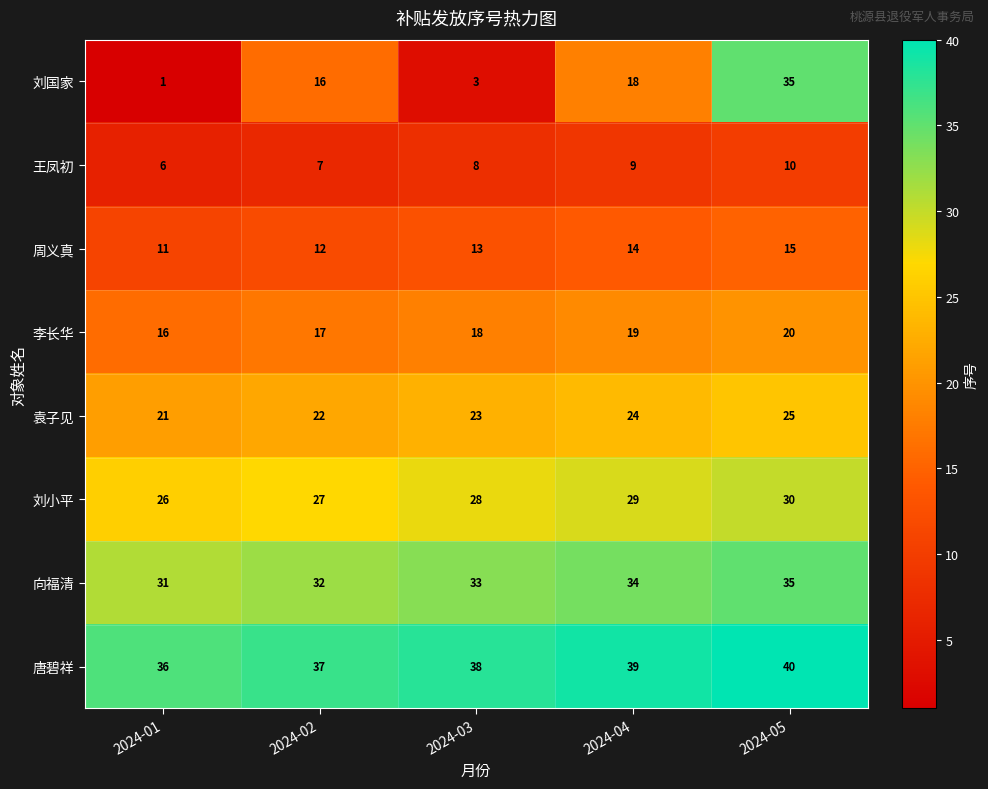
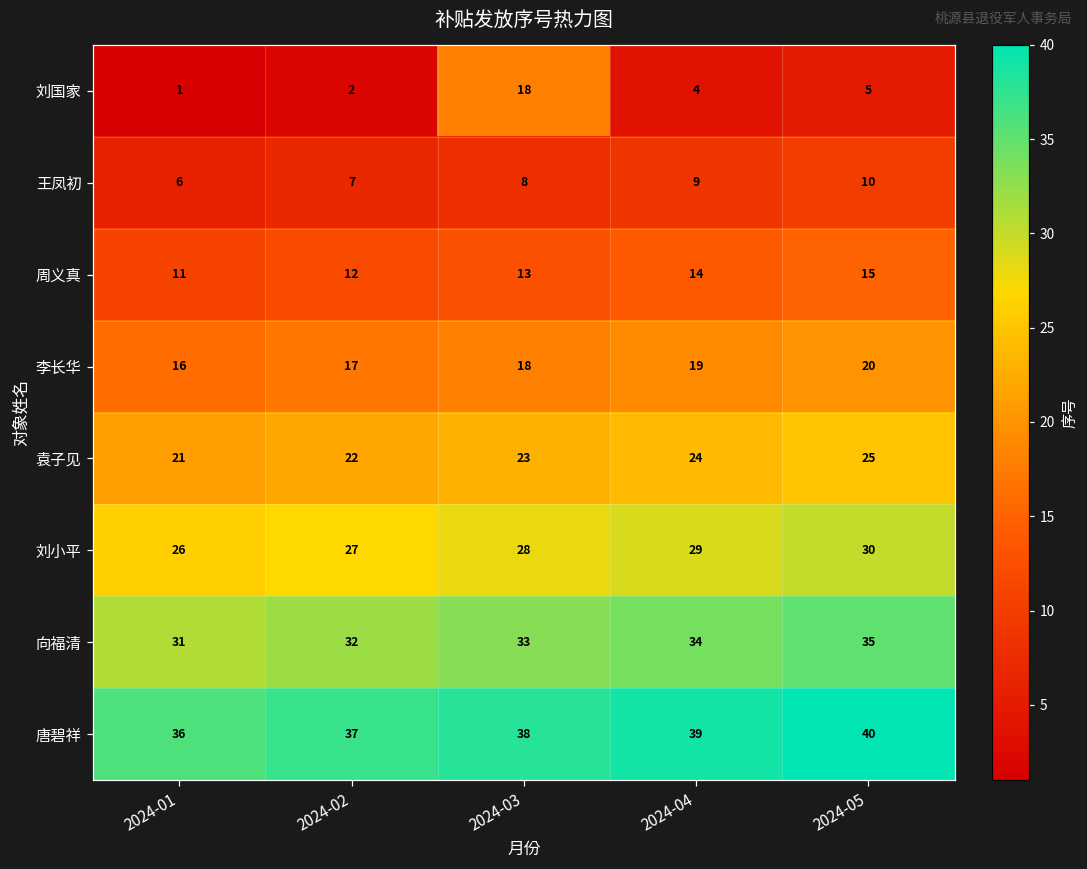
刘国家, 2024-02: 16 -> 2
刘国家, 2024-03: 3 -> 18
刘国家, 2024-04: 18 -> 4
刘国家, 2024-05: 35 -> 5
